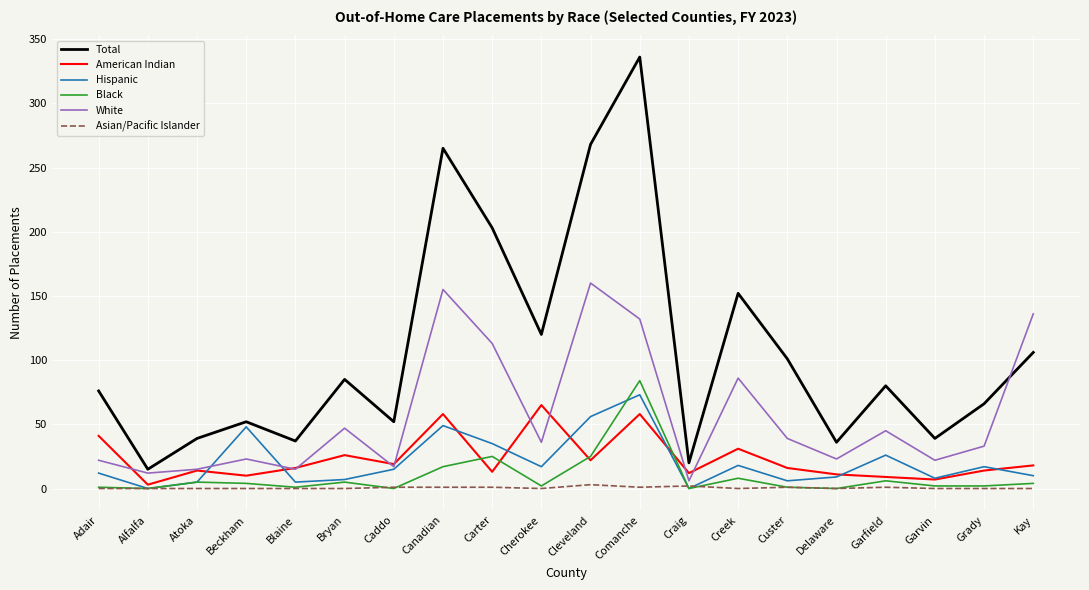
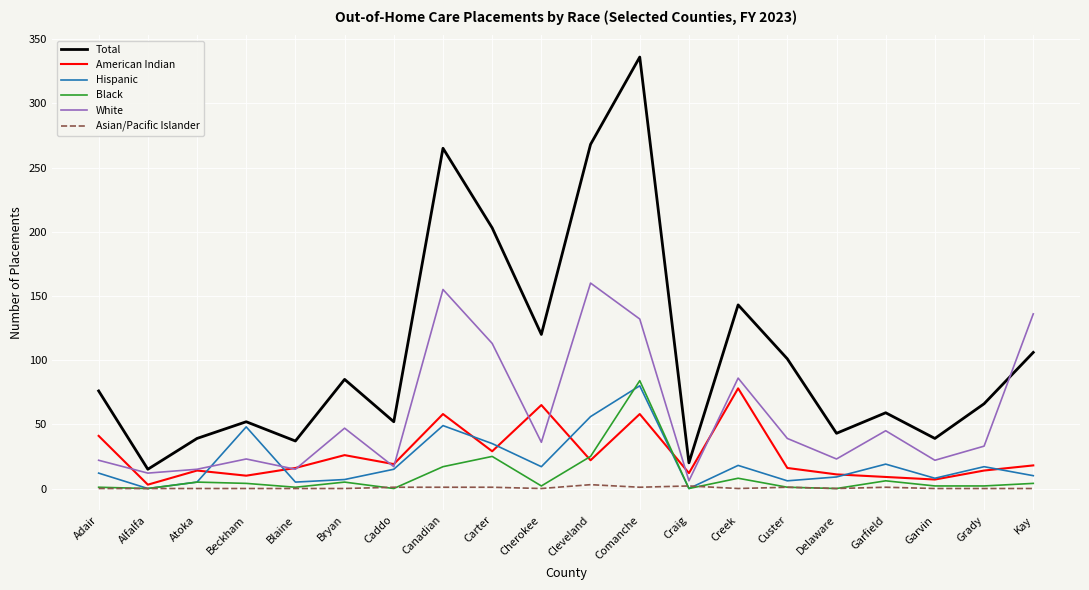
American Indian, Carter: 13 -> 29
Hispanic, Comanche: 73 -> 80
Total, Creek: 152 -> 143
American Indian, Creek: 31 -> 78
Total, Delaware: 36 -> 43
Total, Garfield: 80 -> 59
Hispanic, Garfield: 26 -> 19
